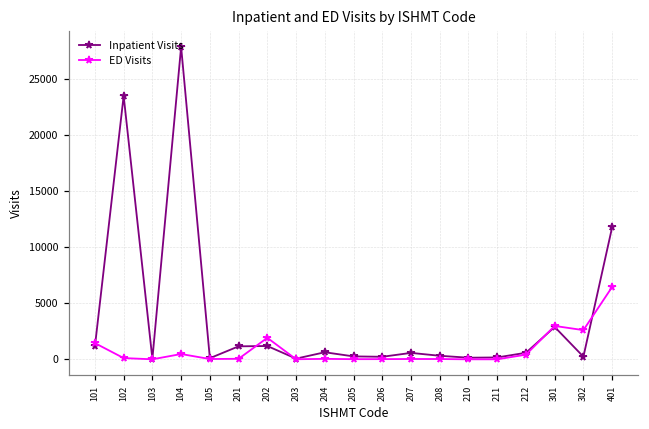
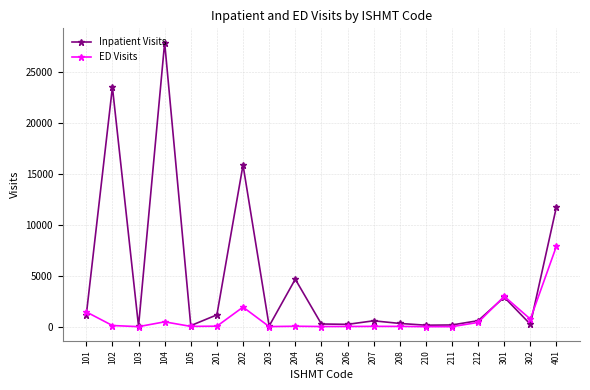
Inpatient Visits, 202: 1200 -> 15900
Inpatient Visits, 204: 600 -> 4700
ED Visits, 302: 2600 -> 700
ED Visits, 401: 6500 -> 7900
